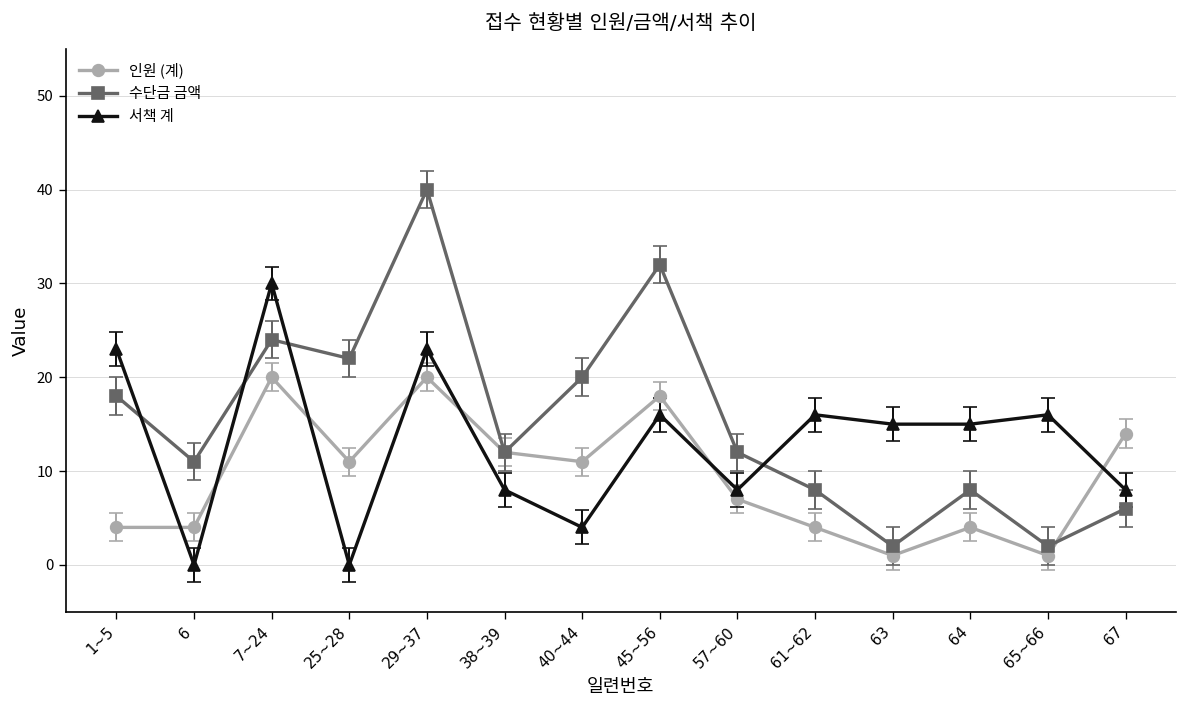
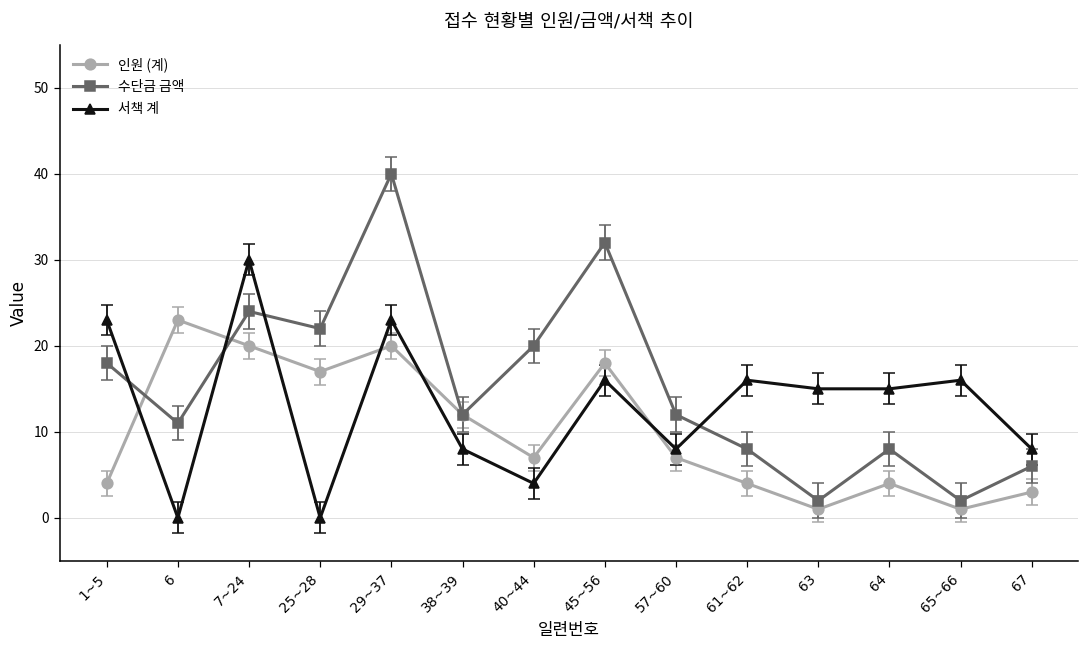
인원 (계), 6: 4 -> 23
인원 (계), 25~28: 11 -> 17
인원 (계), 40~44: 11 -> 7
인원 (계), 67: 14 -> 3
